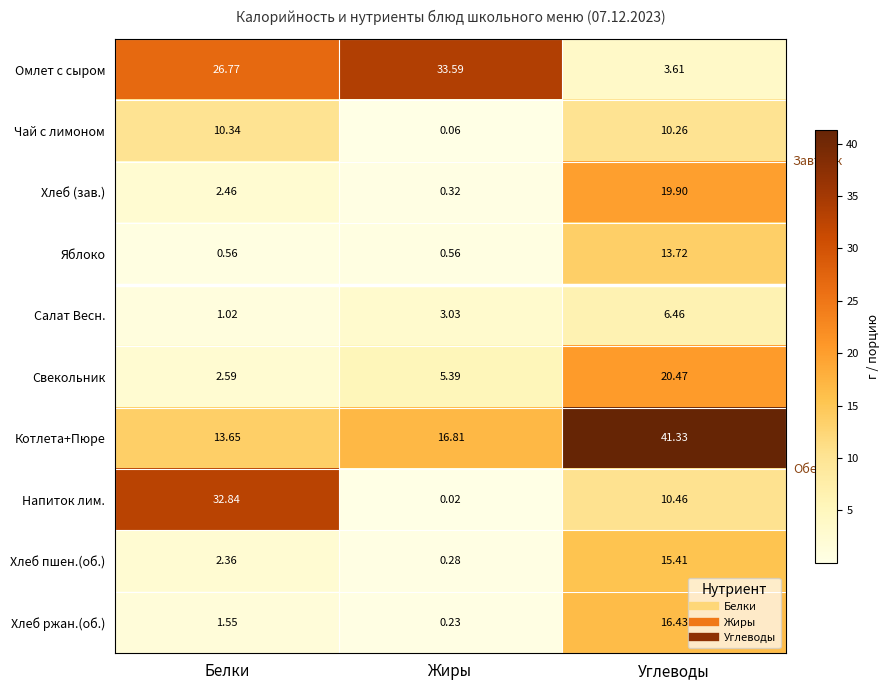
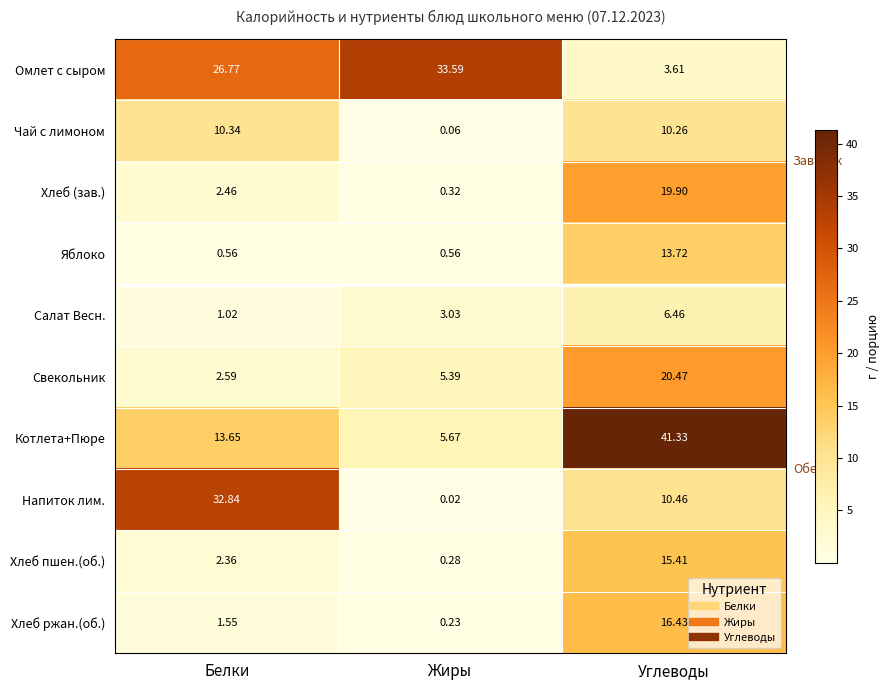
Котлета+Пюре, Жиры: 16.81 -> 5.67
